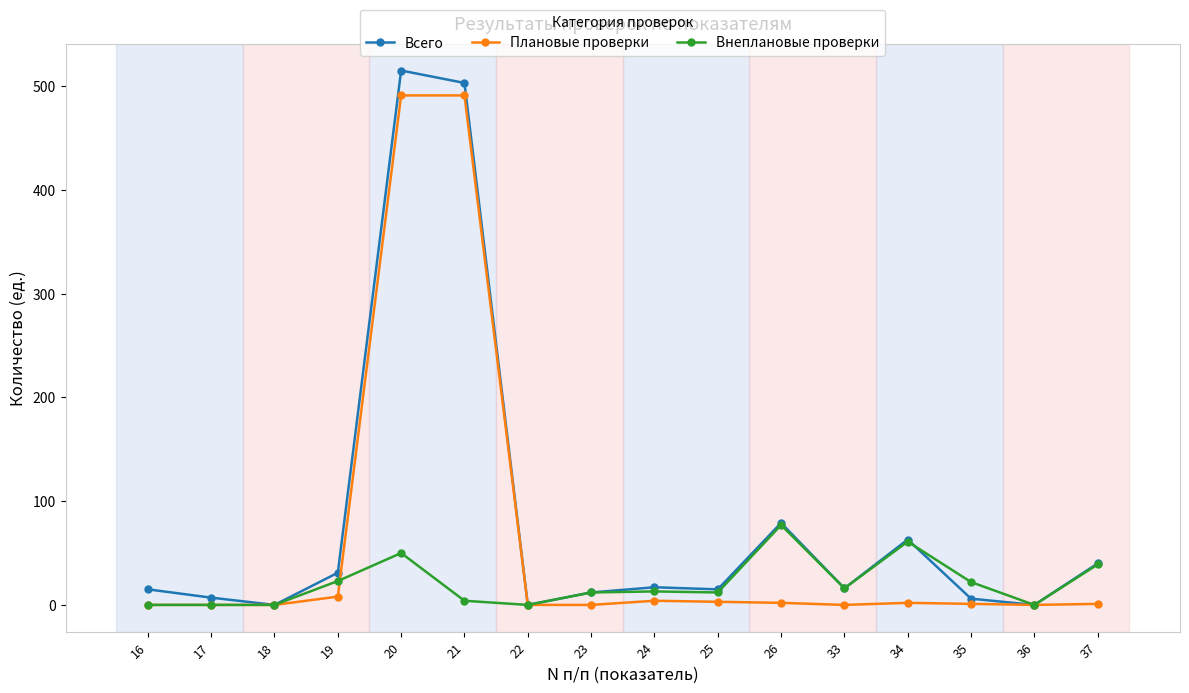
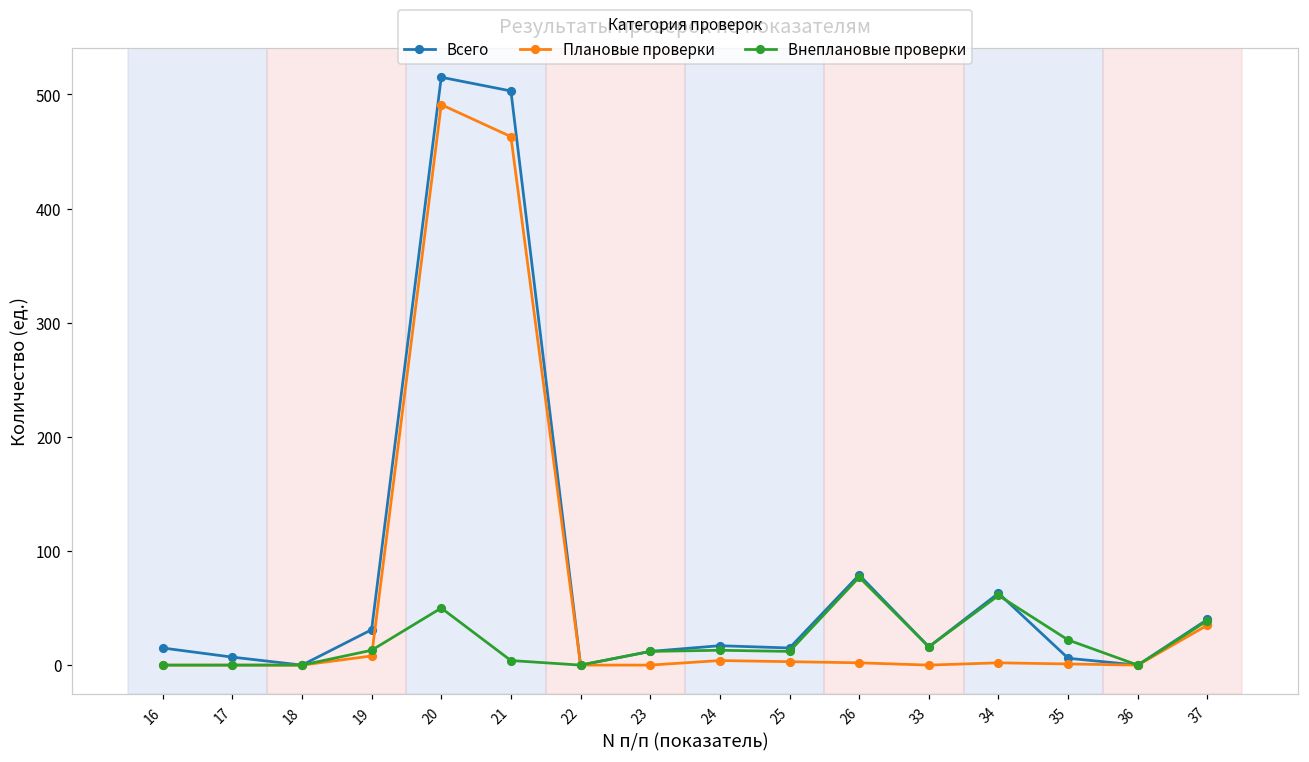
Внеплановые проверки, 19: 23 -> 13
Плановые проверки, 21: 491 -> 463
Плановые проверки, 37: 1 -> 35
